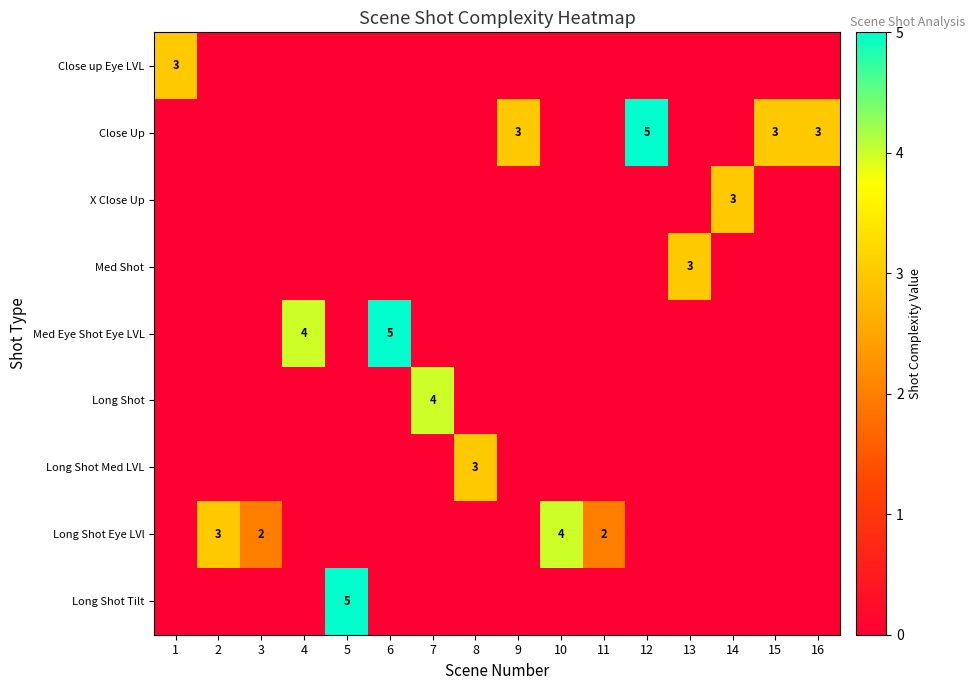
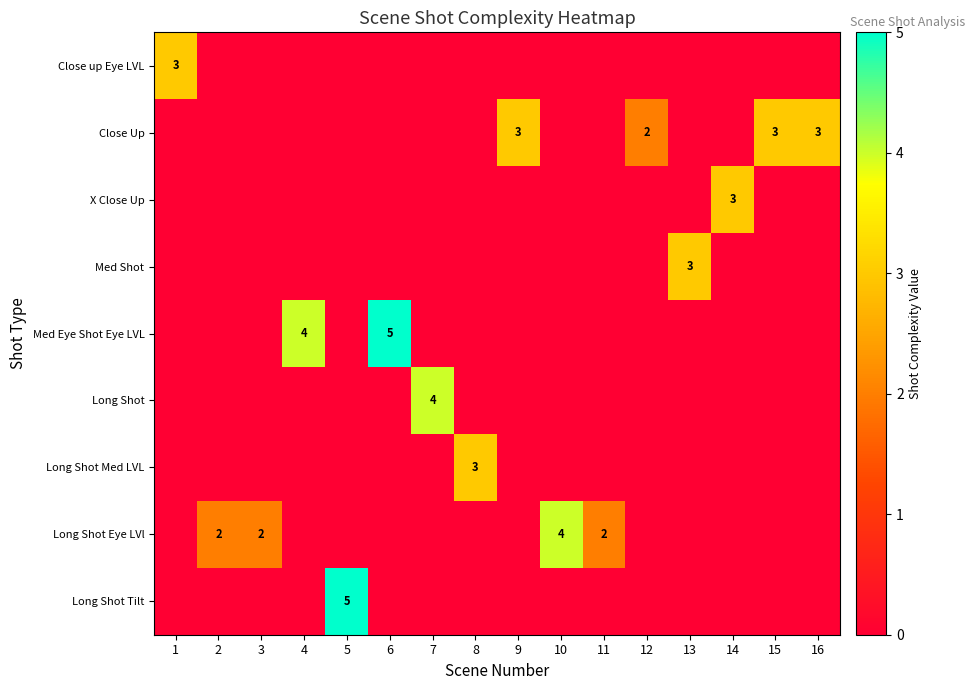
Close Up, 12: 5 -> 2
Long Shot Eye LVl, 2: 3 -> 2
